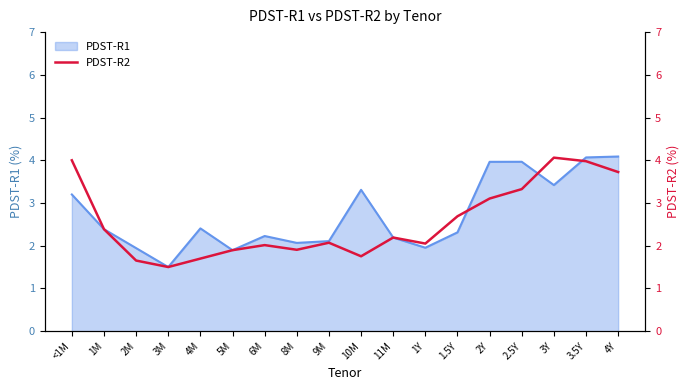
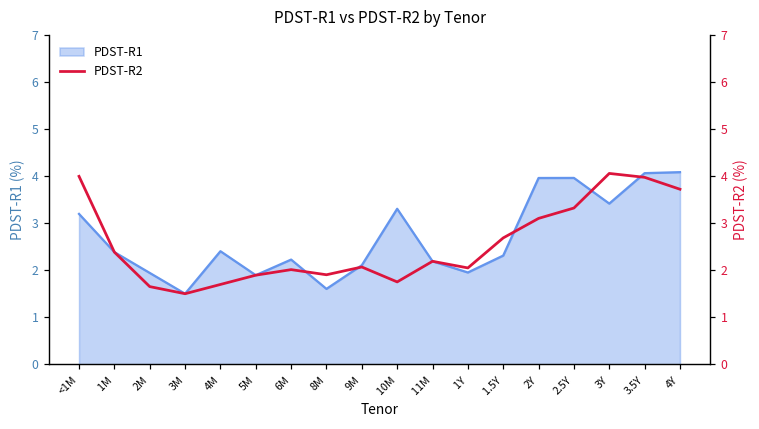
PDST-R1, 8M: 2.1 -> 1.6
